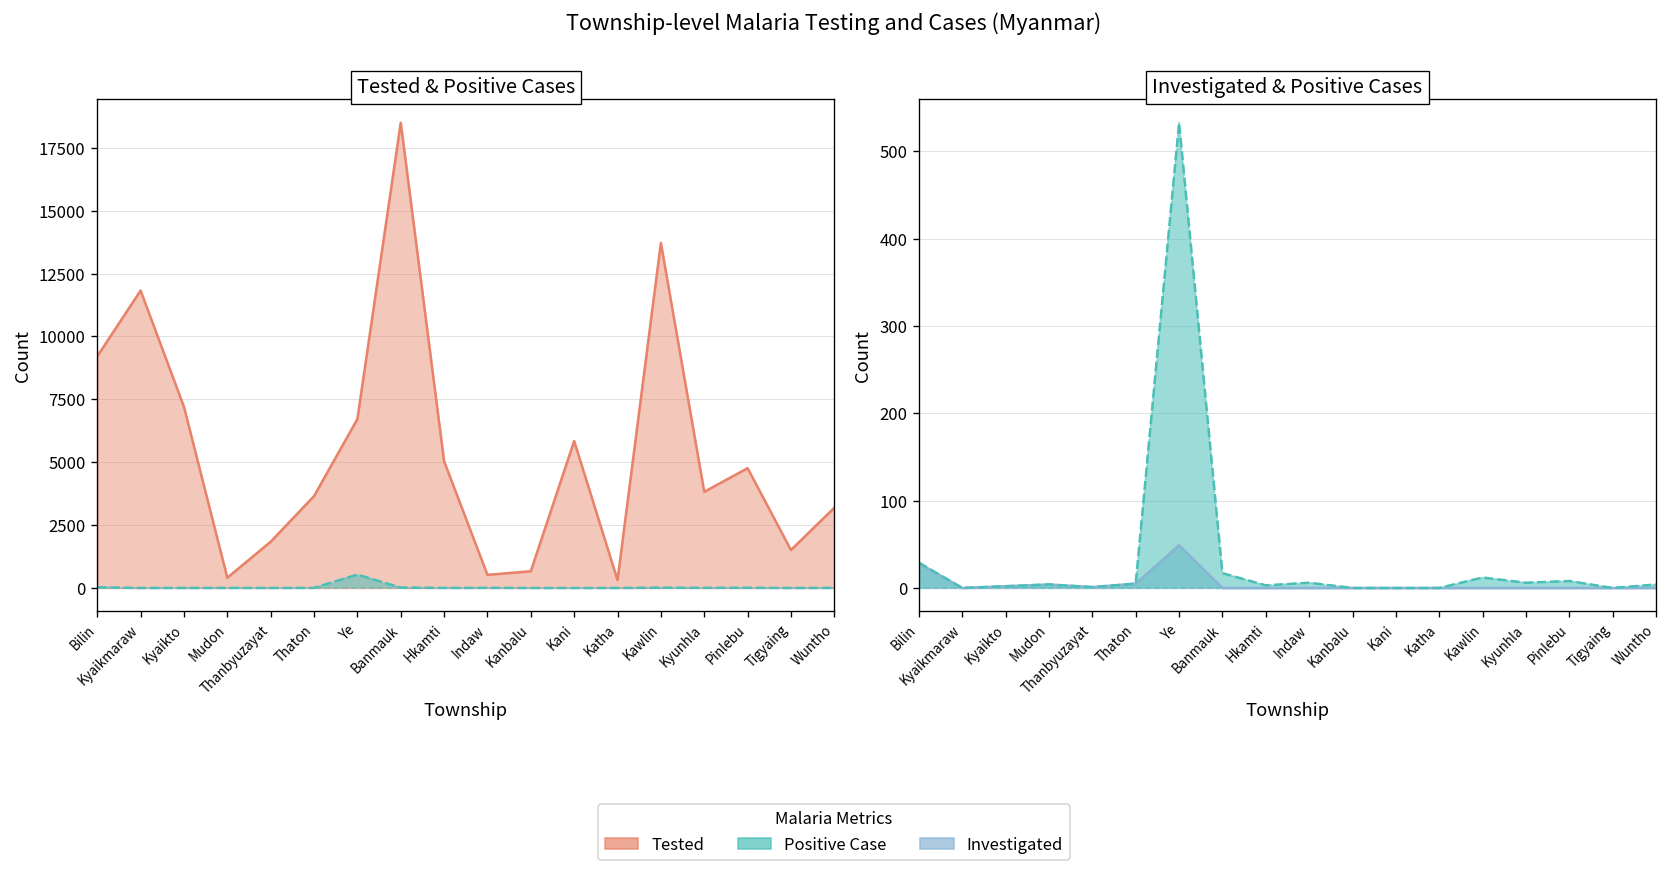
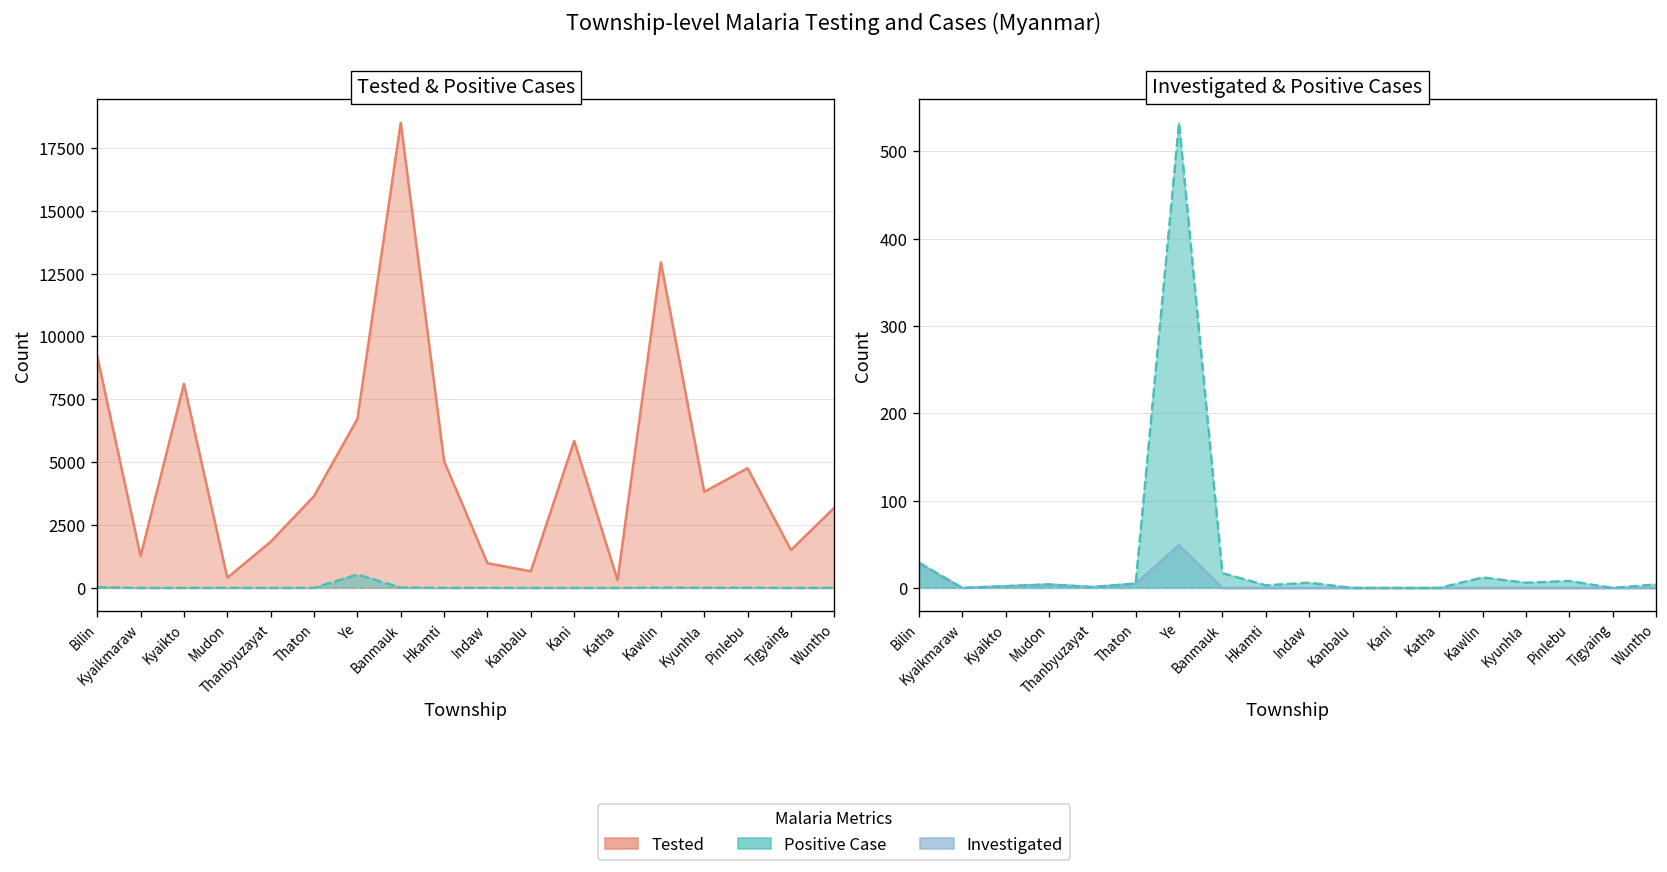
Tested & Positive Cases, Tested, Kyaikmaraw: 11800 -> 1300
Tested & Positive Cases, Tested, Kyaikto: 7200 -> 8100
Tested & Positive Cases, Tested, Indaw: 500 -> 1000
Tested & Positive Cases, Tested, Kawlin: 13700 -> 12900
